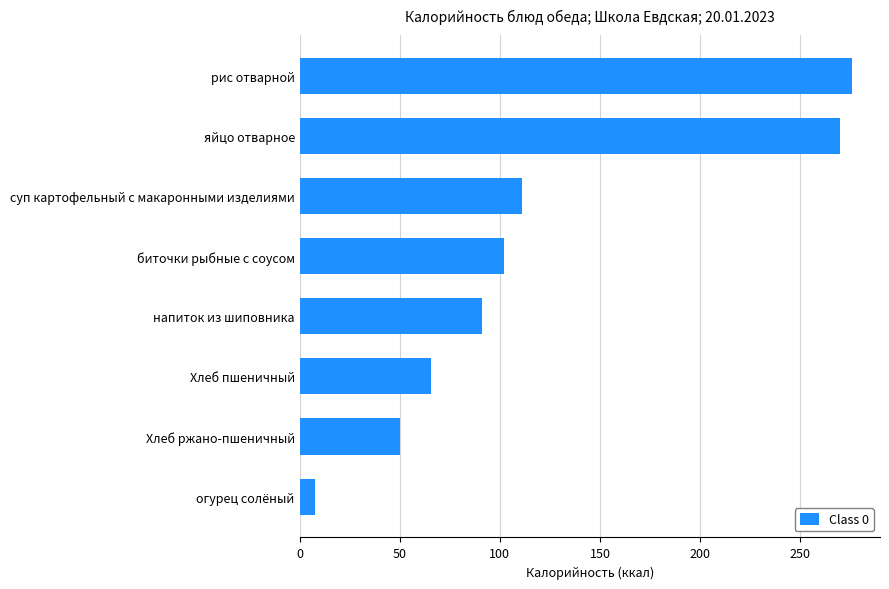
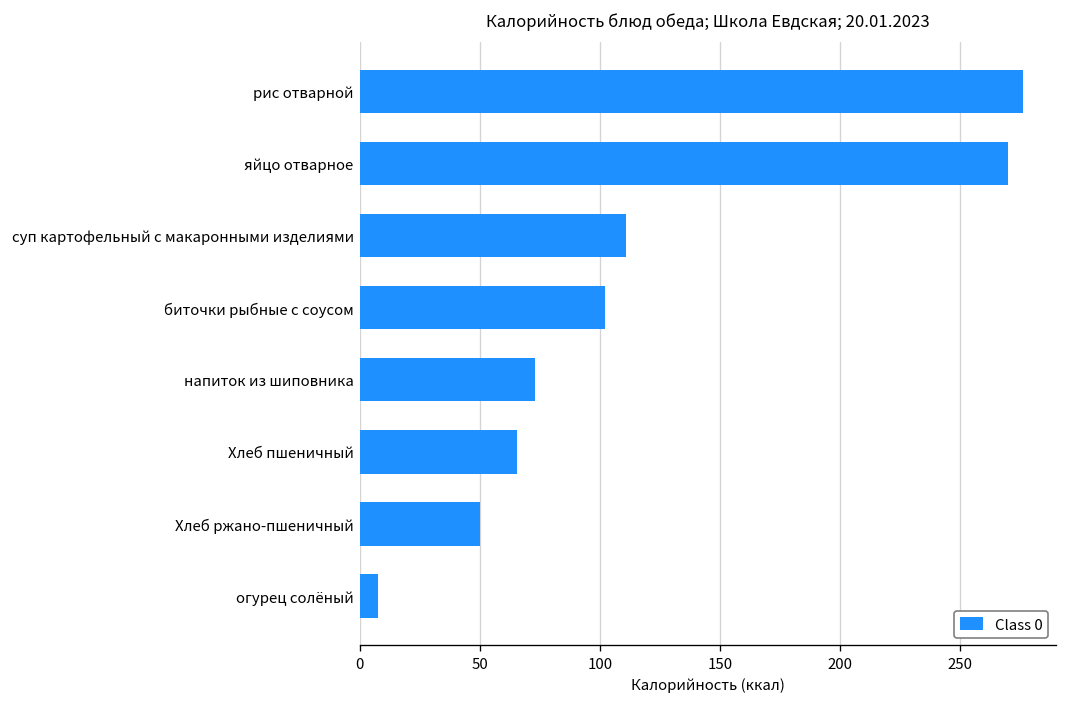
напиток из шиповника: 91 -> 73
